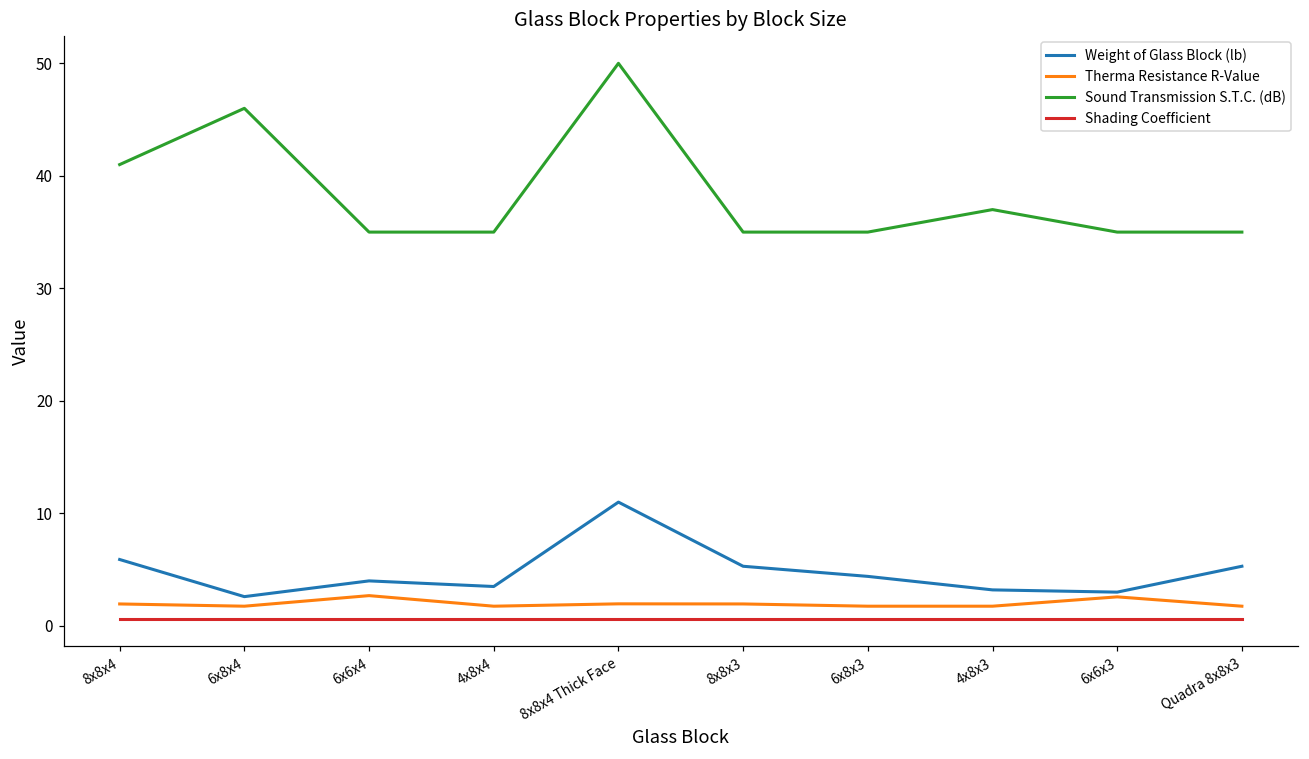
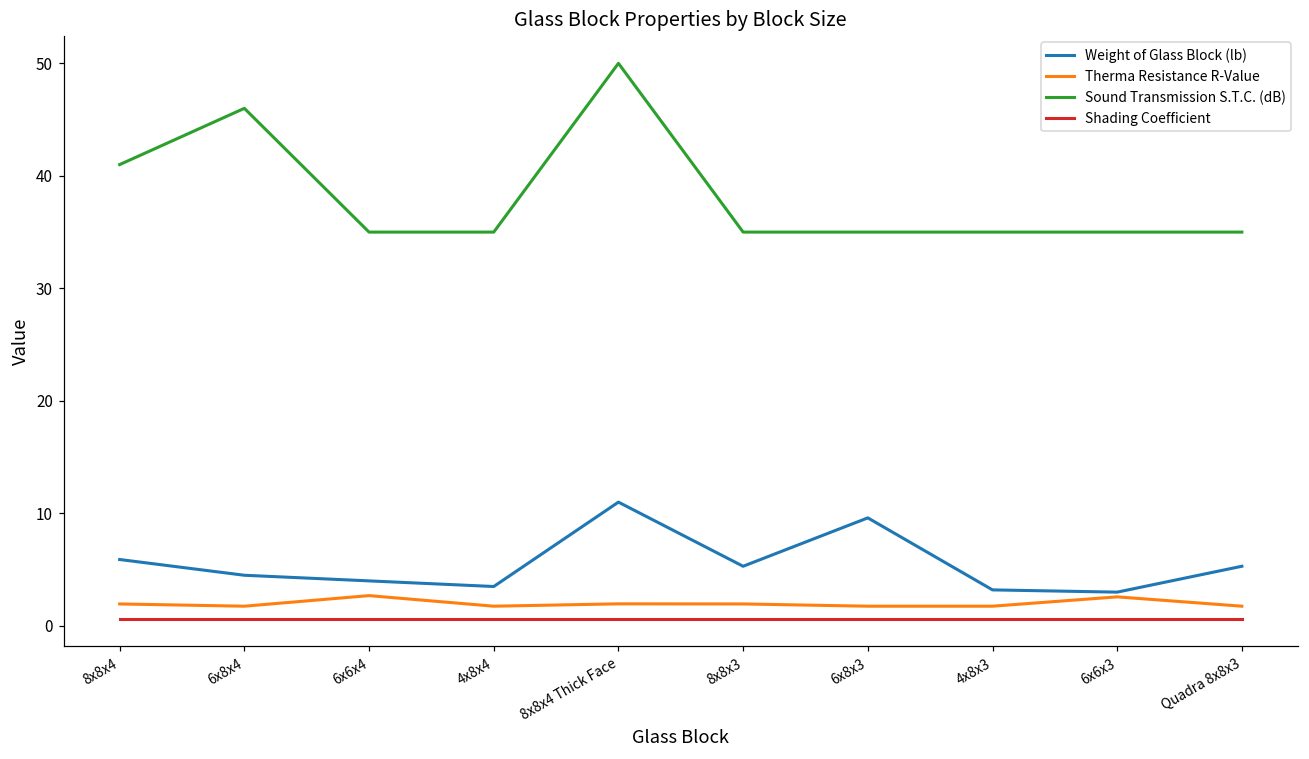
Weight of Glass Block (lb), 6x8x4: 2.6 -> 4.5
Weight of Glass Block (lb), 6x8x3: 4.4 -> 9.6
Sound Transmission S.T.C. (dB), 4x8x3: 37 -> 35
